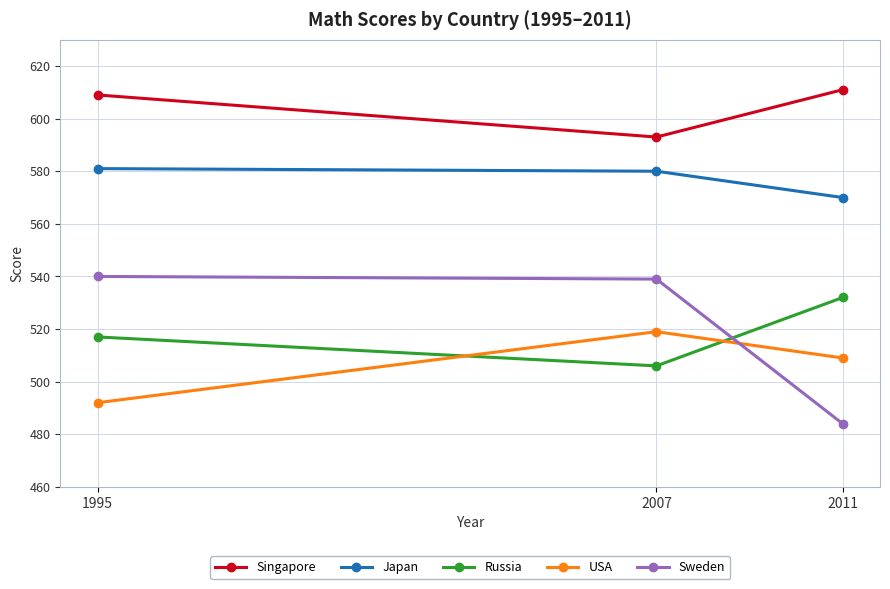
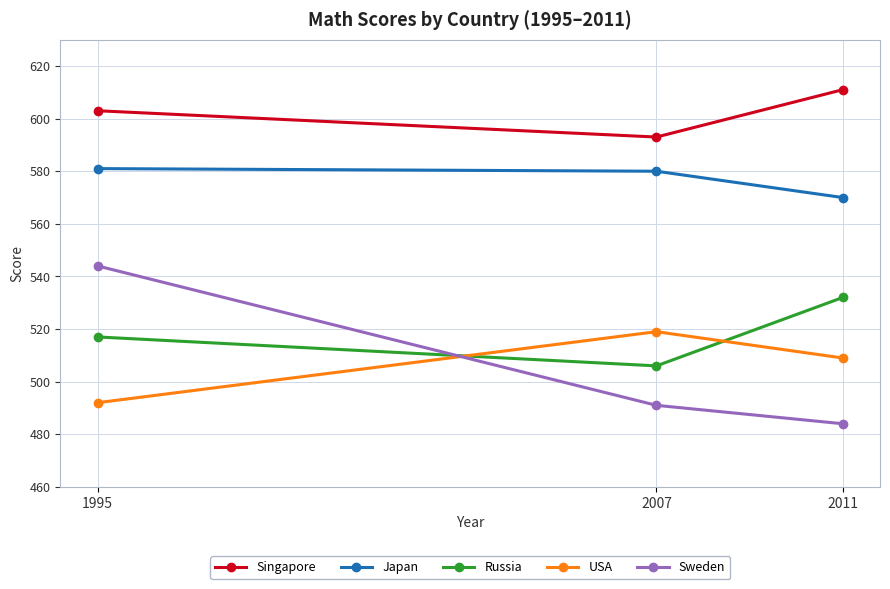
Singapore, 1995: 609 -> 603
Sweden, 1995: 540 -> 544
Sweden, 2007: 539 -> 491
